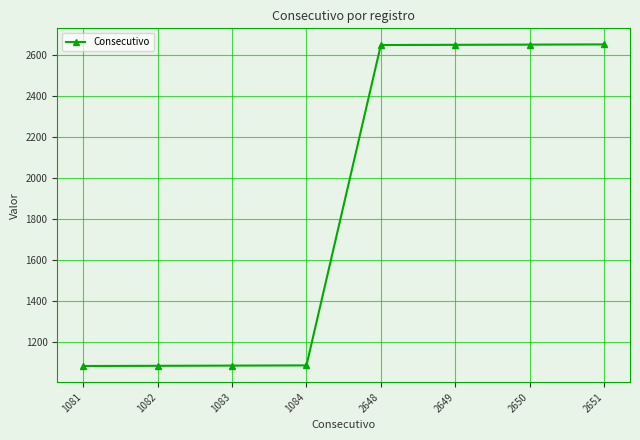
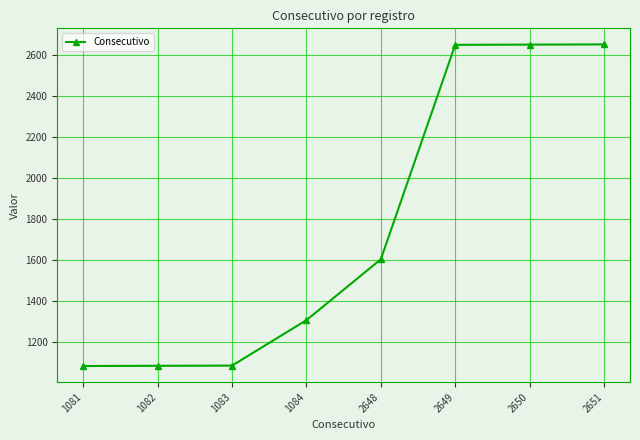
1084: 1080 -> 1310
2648: 2650 -> 1600
